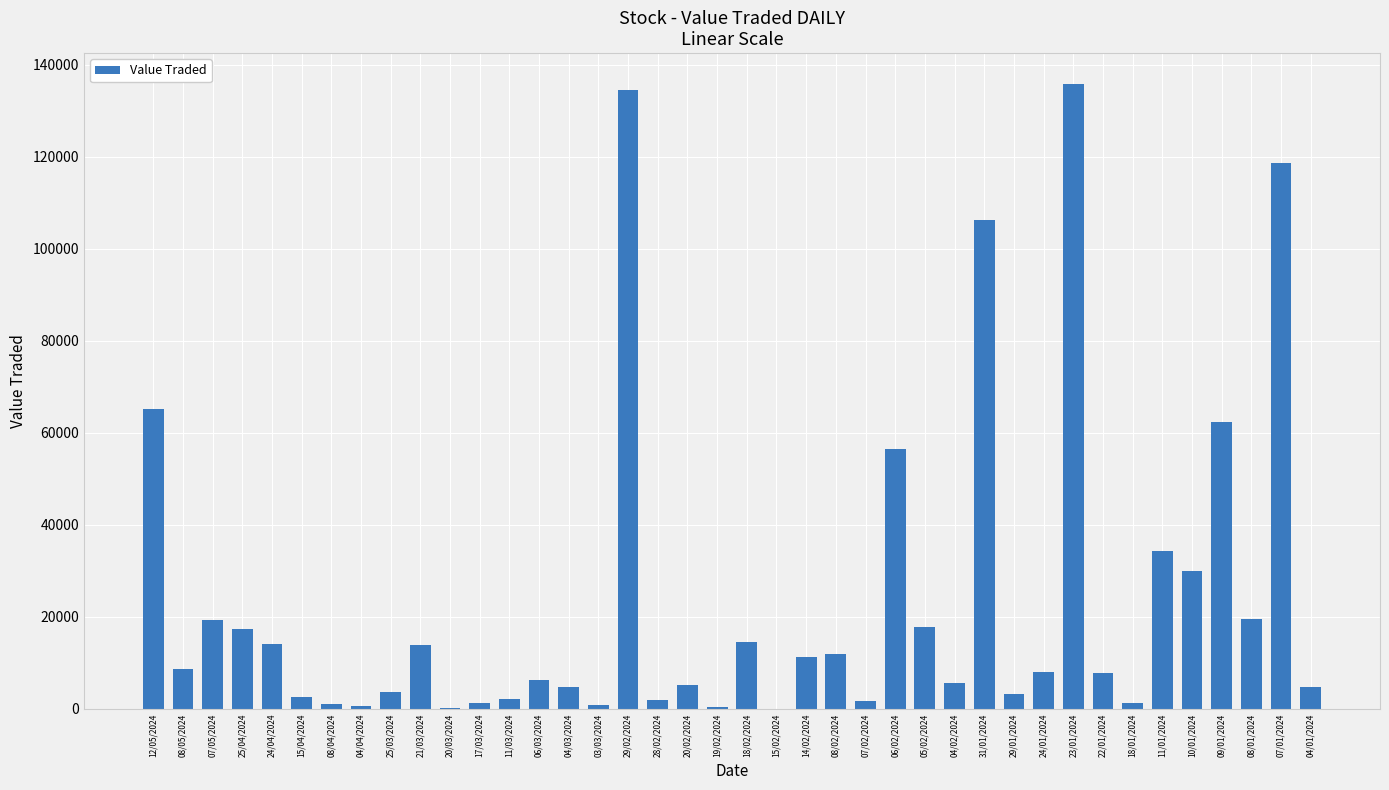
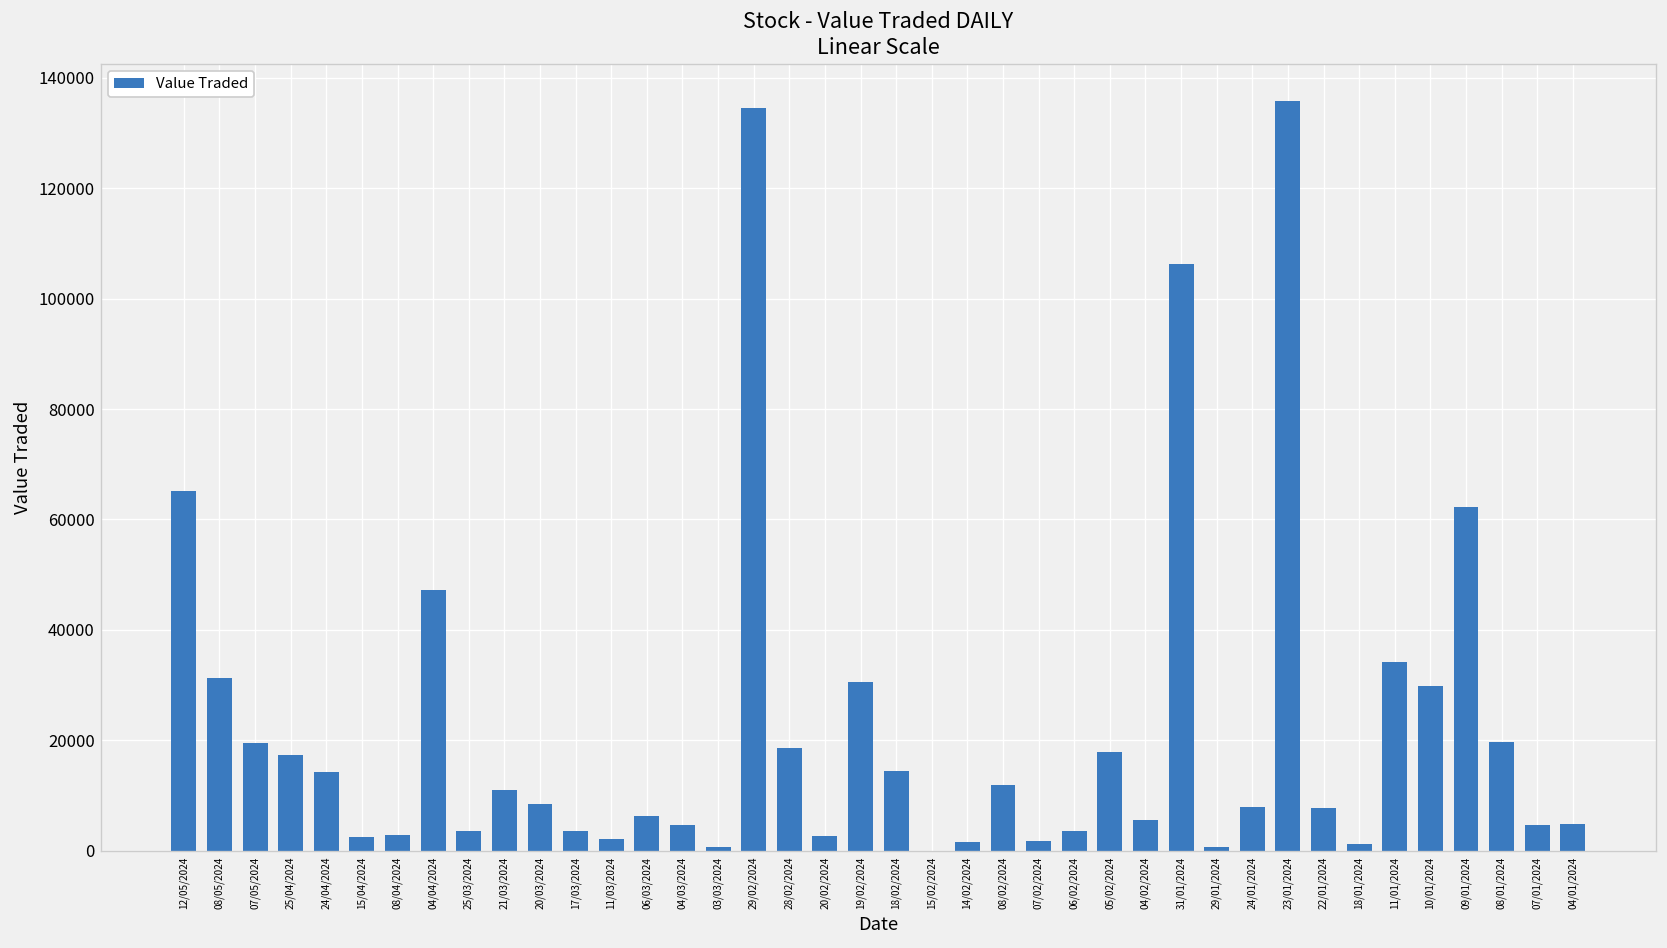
08/05/2024: 9000 -> 31000
08/04/2024: 1000 -> 3000
04/04/2024: 1000 -> 47000
21/03/2024: 14000 -> 11000
20/03/2024: 0 -> 9000
17/03/2024: 1000 -> 4000
28/02/2024: 2000 -> 19000
20/02/2024: 5000 -> 3000
19/02/2024: 1000 -> 31000
14/02/2024: 11000 -> 2000
06/02/2024: 56000 -> 4000
29/01/2024: 3000 -> 1000
07/01/2024: 119000 -> 5000
